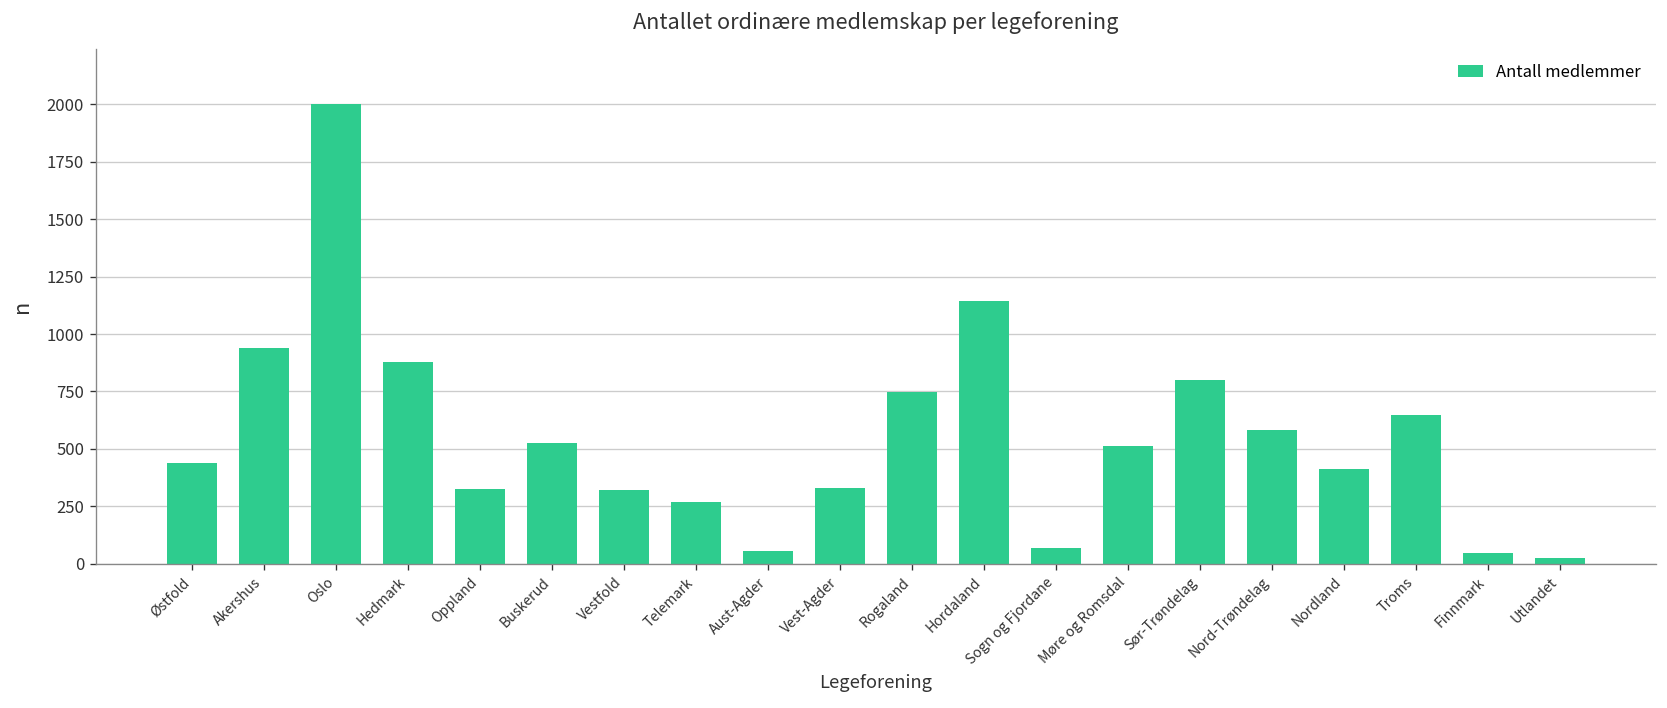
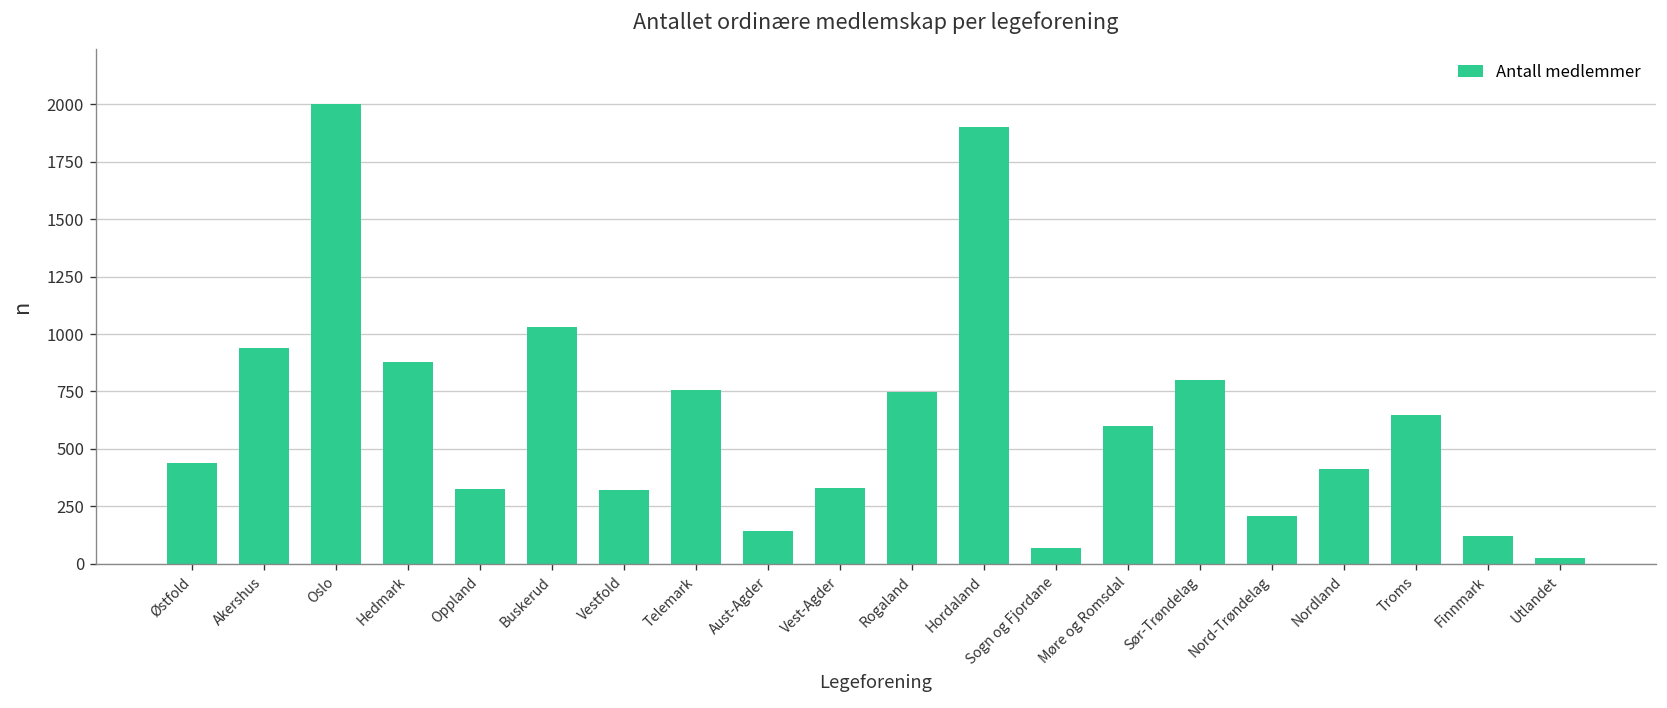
Buskerud: 530 -> 1030
Telemark: 270 -> 760
Aust-Agder: 60 -> 140
Hordaland: 1140 -> 1900
Møre og Romsdal: 510 -> 600
Nord-Trøndelag: 580 -> 210
Finnmark: 50 -> 120
